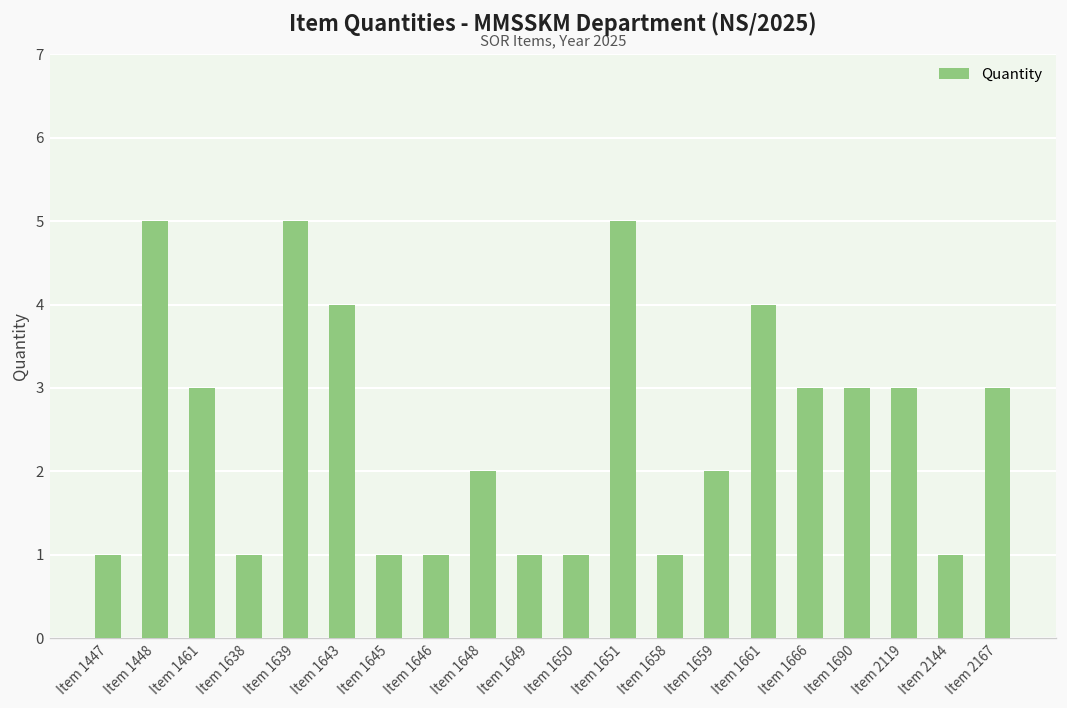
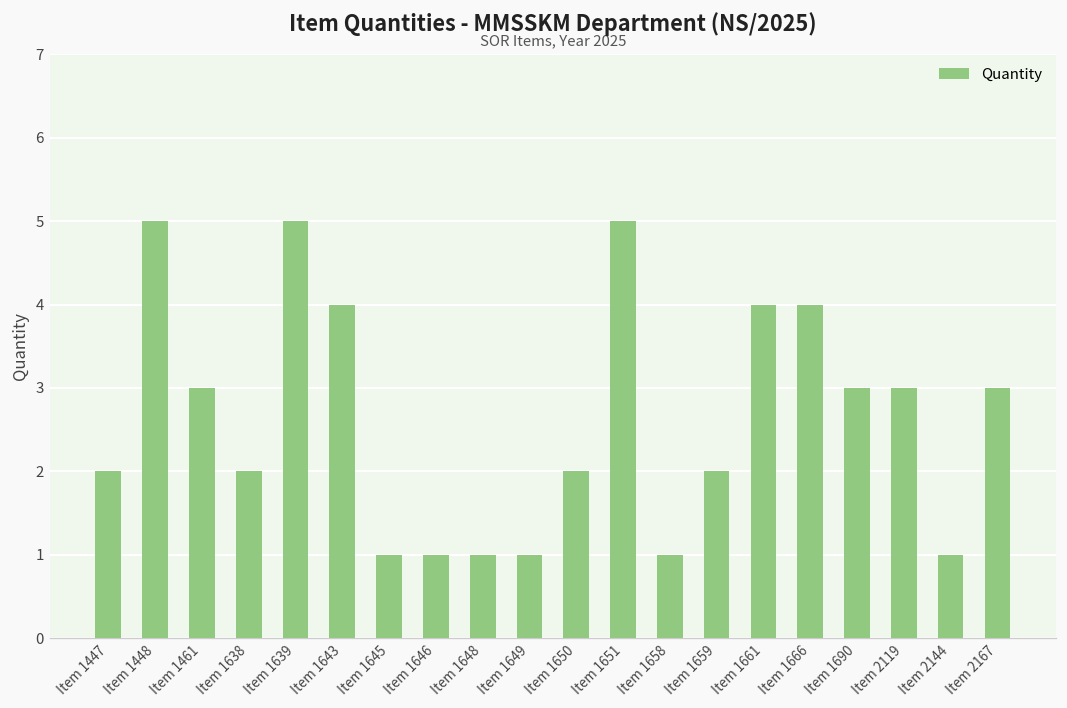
Item 1447: 1 -> 2
Item 1638: 1 -> 2
Item 1648: 2 -> 1
Item 1650: 1 -> 2
Item 1666: 3 -> 4
